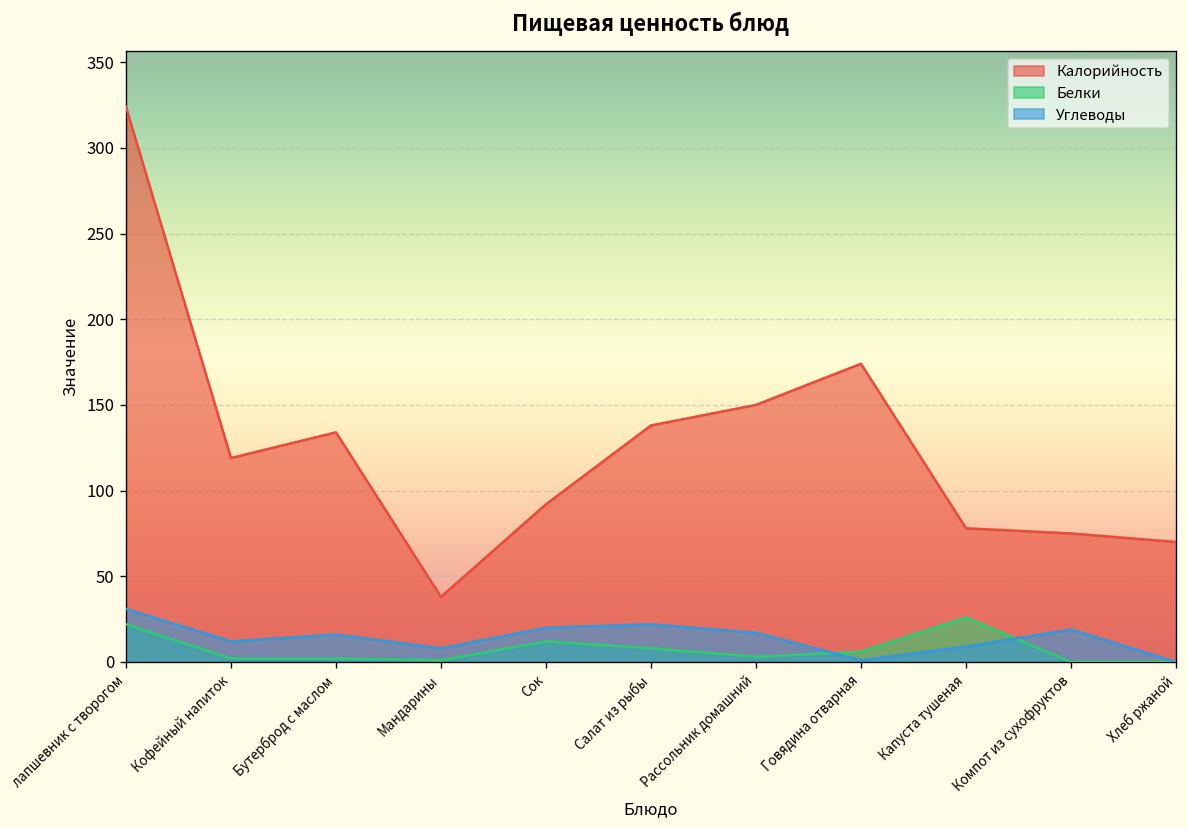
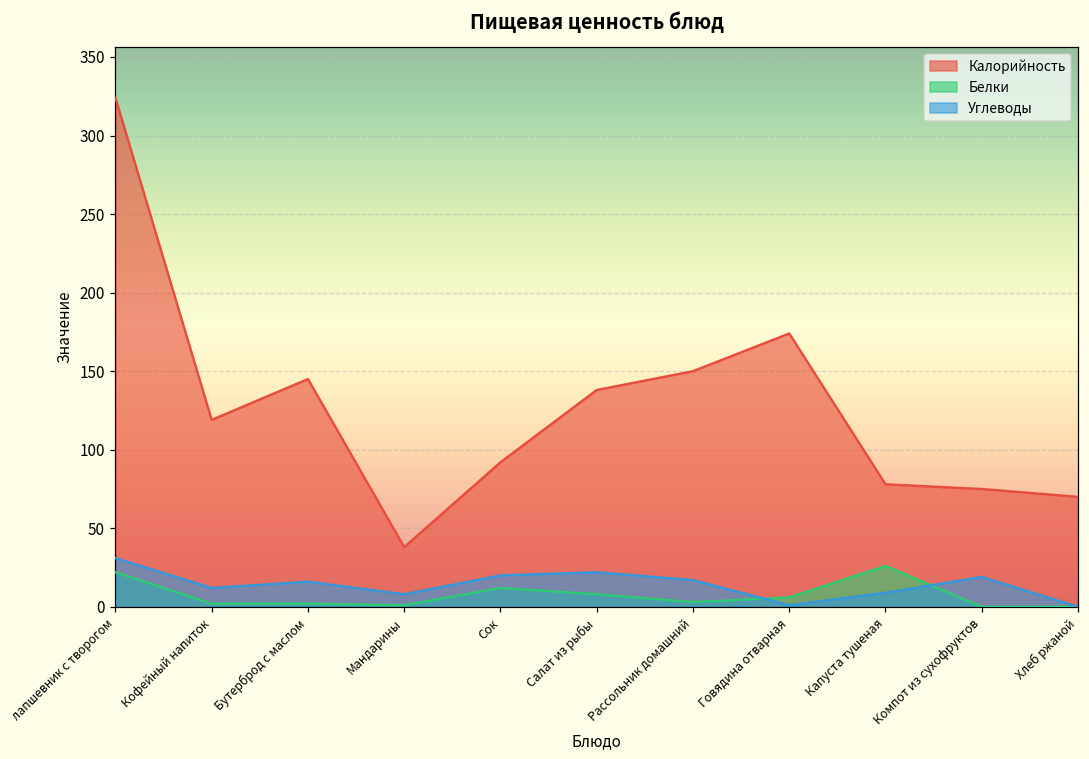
Калорийность, Бутерброд с маслом: 134 -> 145
